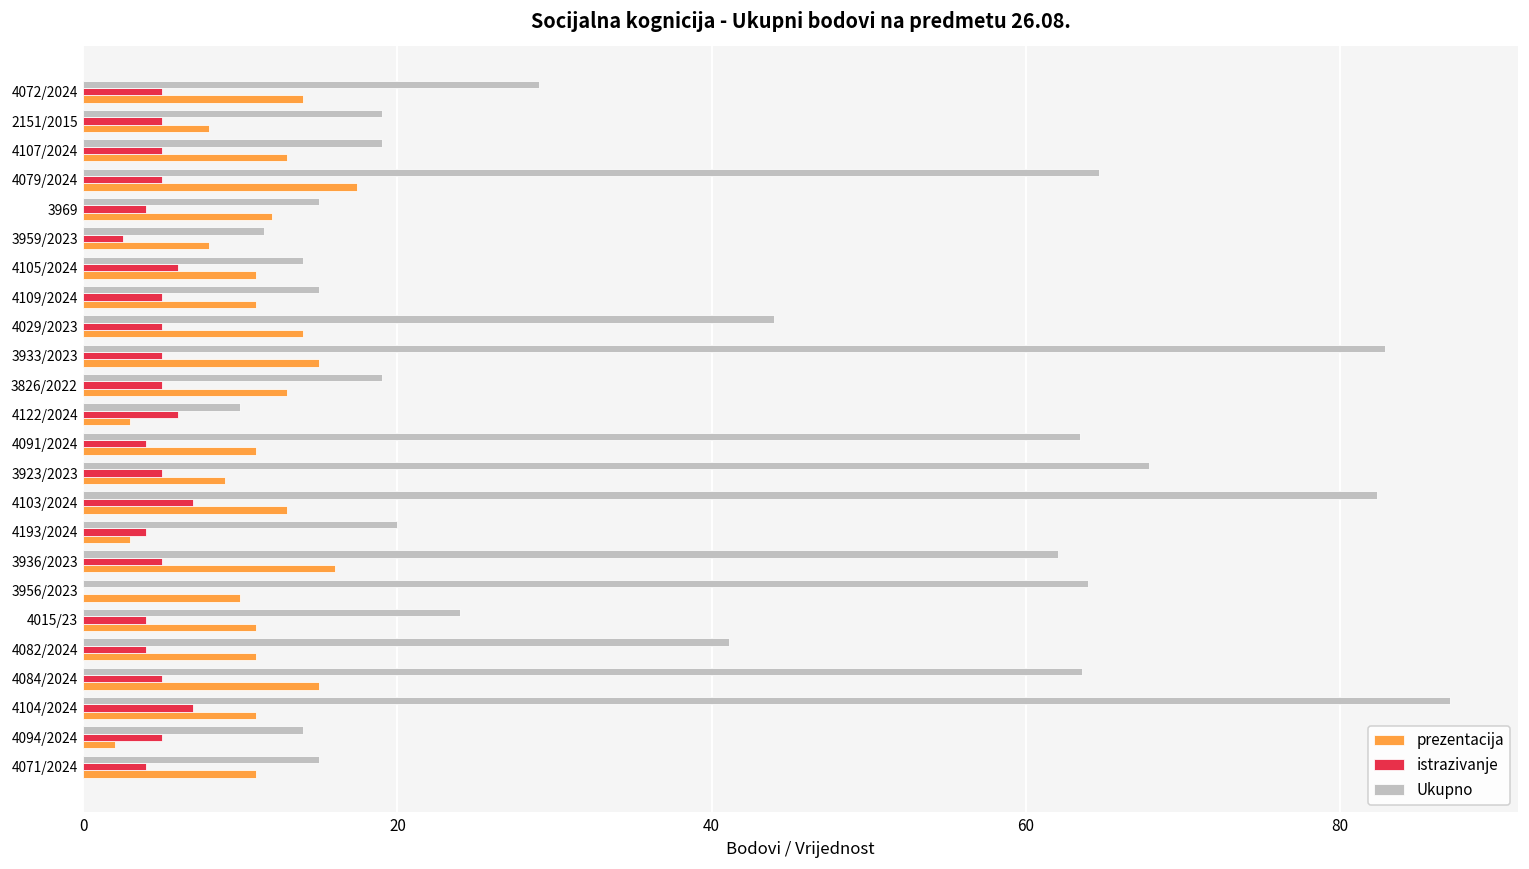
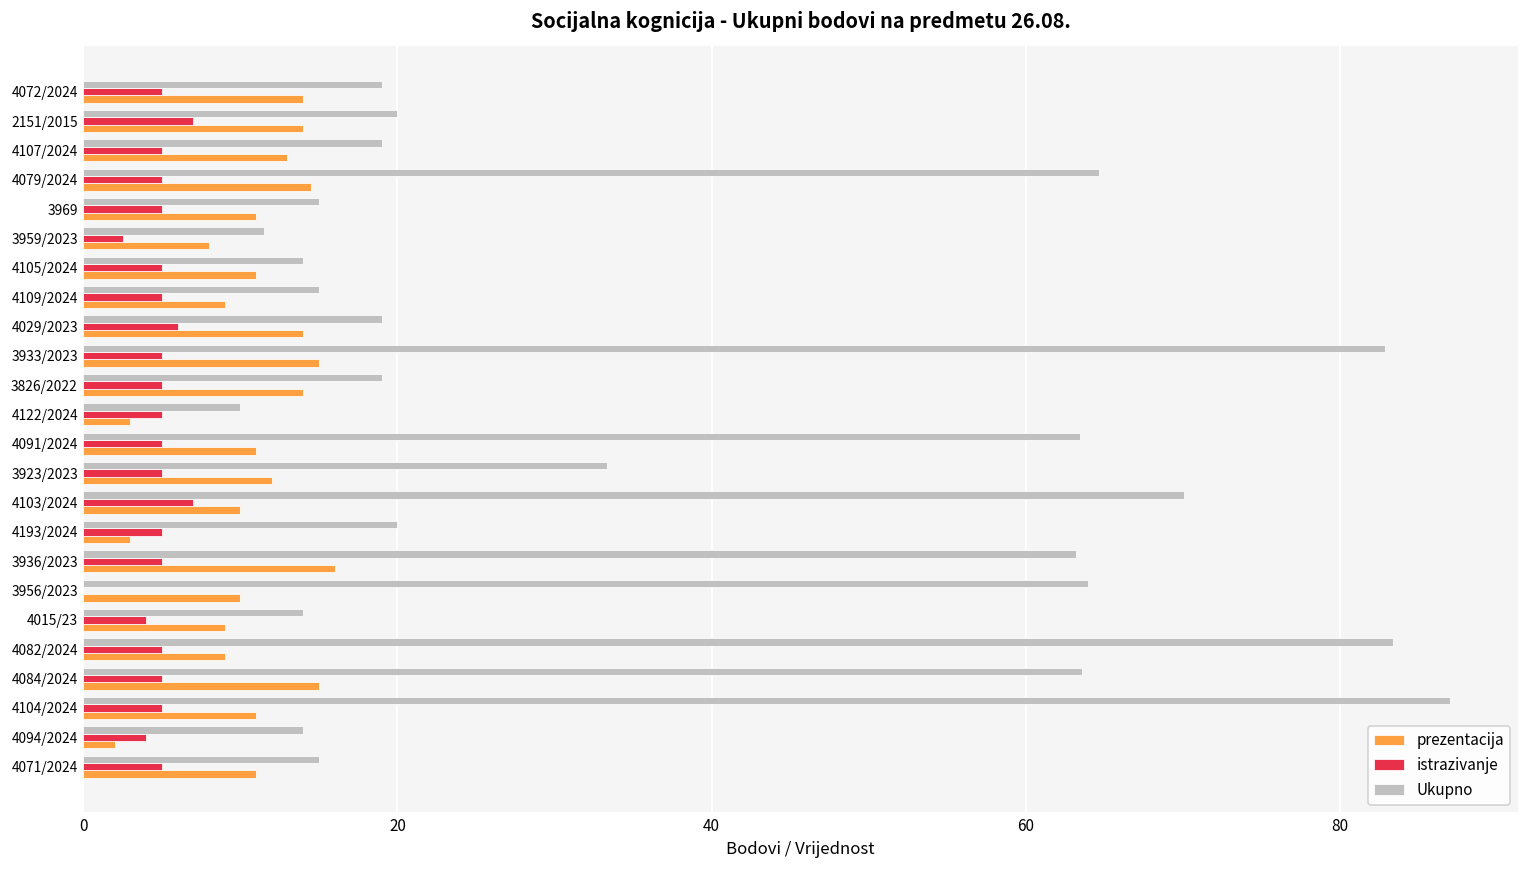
Ukupno, 4072/2024: 29 -> 19
Ukupno, 2151/2015: 19 -> 20
istrazivanje, 2151/2015: 5 -> 7
prezentacija, 2151/2015: 8 -> 14
prezentacija, 4079/2024: 17.4 -> 14.5
istrazivanje, 3969: 4 -> 5
prezentacija, 3969: 12 -> 11
istrazivanje, 4105/2024: 6 -> 5
prezentacija, 4109/2024: 11 -> 9
Ukupno, 4029/2023: 44 -> 19
istrazivanje, 4029/2023: 5 -> 6
prezentacija, 3826/2022: 13 -> 14
istrazivanje, 4122/2024: 6 -> 5
istrazivanje, 4091/2024: 4 -> 5
Ukupno, 3923/2023: 67.9 -> 33.4
prezentacija, 3923/2023: 9 -> 12
Ukupno, 4103/2024: 82.4 -> 70.1
prezentacija, 4103/2024: 13 -> 10
istrazivanje, 4193/2024: 4 -> 5
Ukupno, 3936/2023: 62.1 -> 63.2
Ukupno, 4015/23: 24 -> 14
prezentacija, 4015/23: 11 -> 9
Ukupno, 4082/2024: 41.1 -> 83.4
istrazivanje, 4082/2024: 4 -> 5
prezentacija, 4082/2024: 11 -> 9
istrazivanje, 4104/2024: 7 -> 5
istrazivanje, 4094/2024: 5 -> 4
istrazivanje, 4071/2024: 4 -> 5
